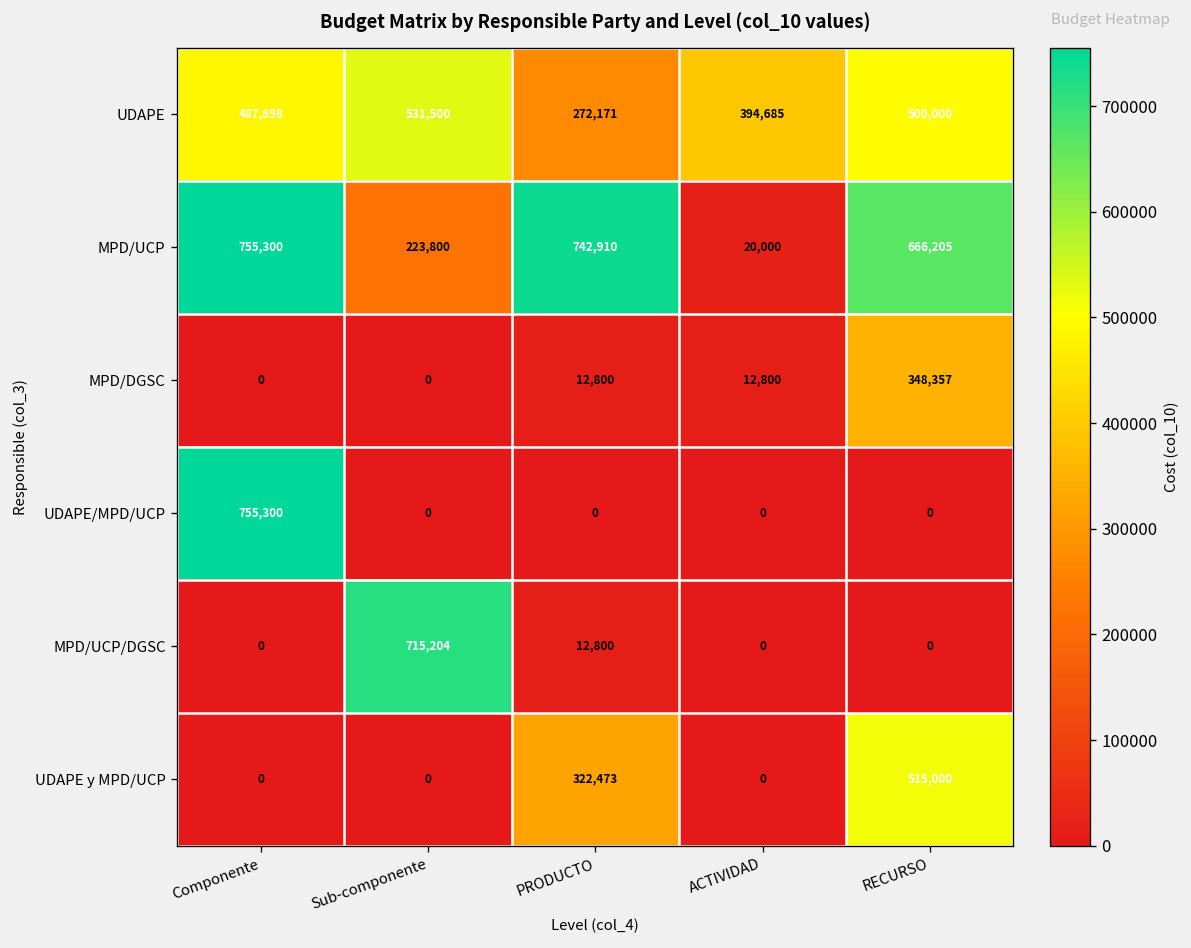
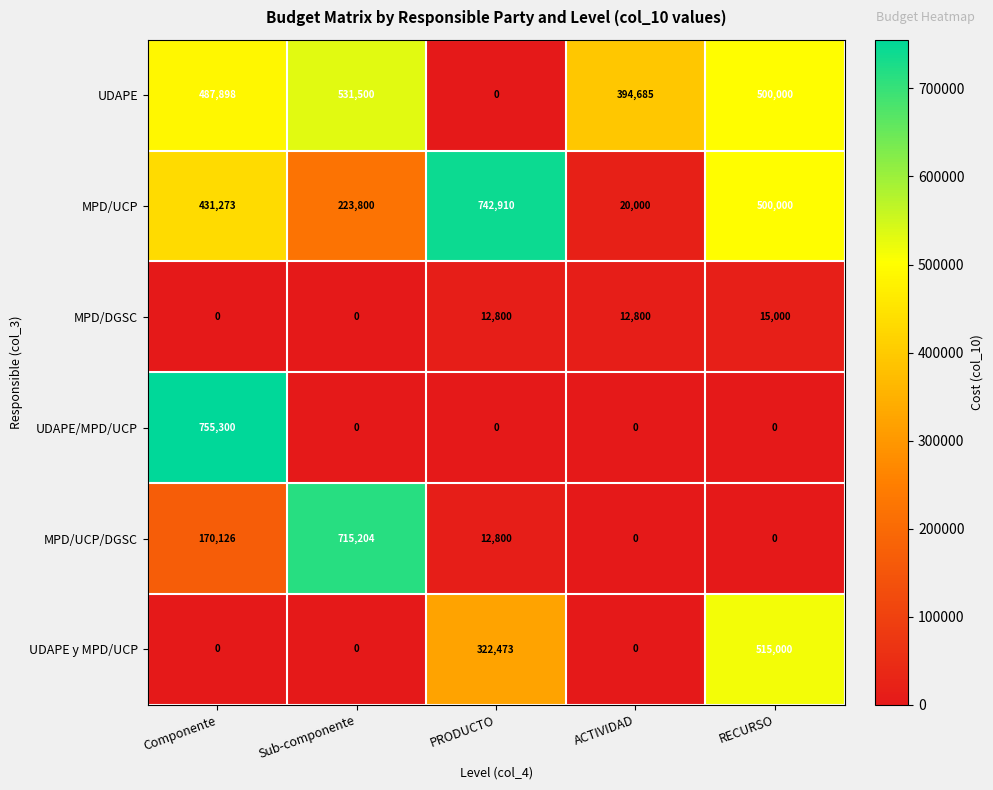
UDAPE, PRODUCTO: 272,171 -> 0
MPD/UCP, Componente: 755,300 -> 431,273
MPD/UCP, RECURSO: 666,205 -> 500,000
MPD/DGSC, RECURSO: 348,357 -> 15,000
MPD/UCP/DGSC, Componente: 0 -> 170,126
